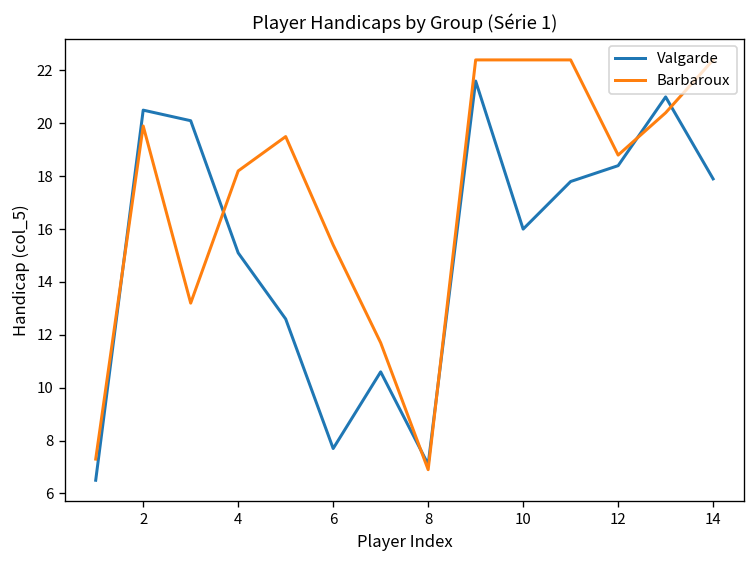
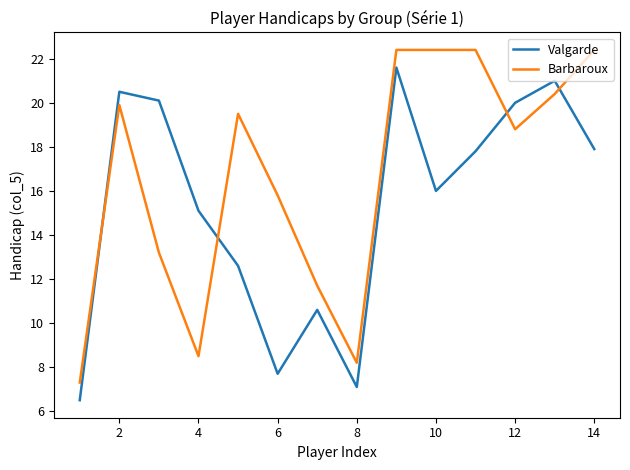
Barbaroux, 4: 18.2 -> 8.5
Barbaroux, 6: 15.4 -> 15.8
Barbaroux, 8: 6.9 -> 8.2
Valgarde, 12: 18.4 -> 20.0
